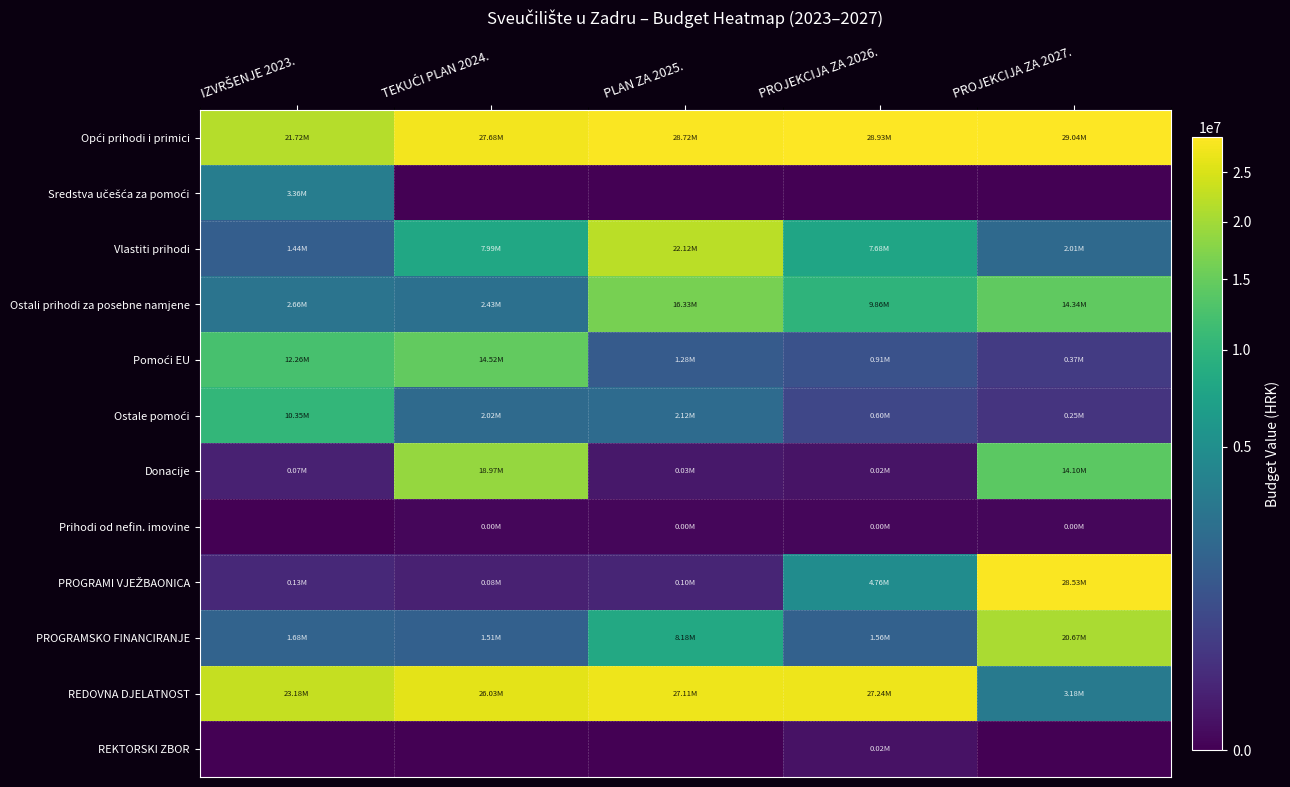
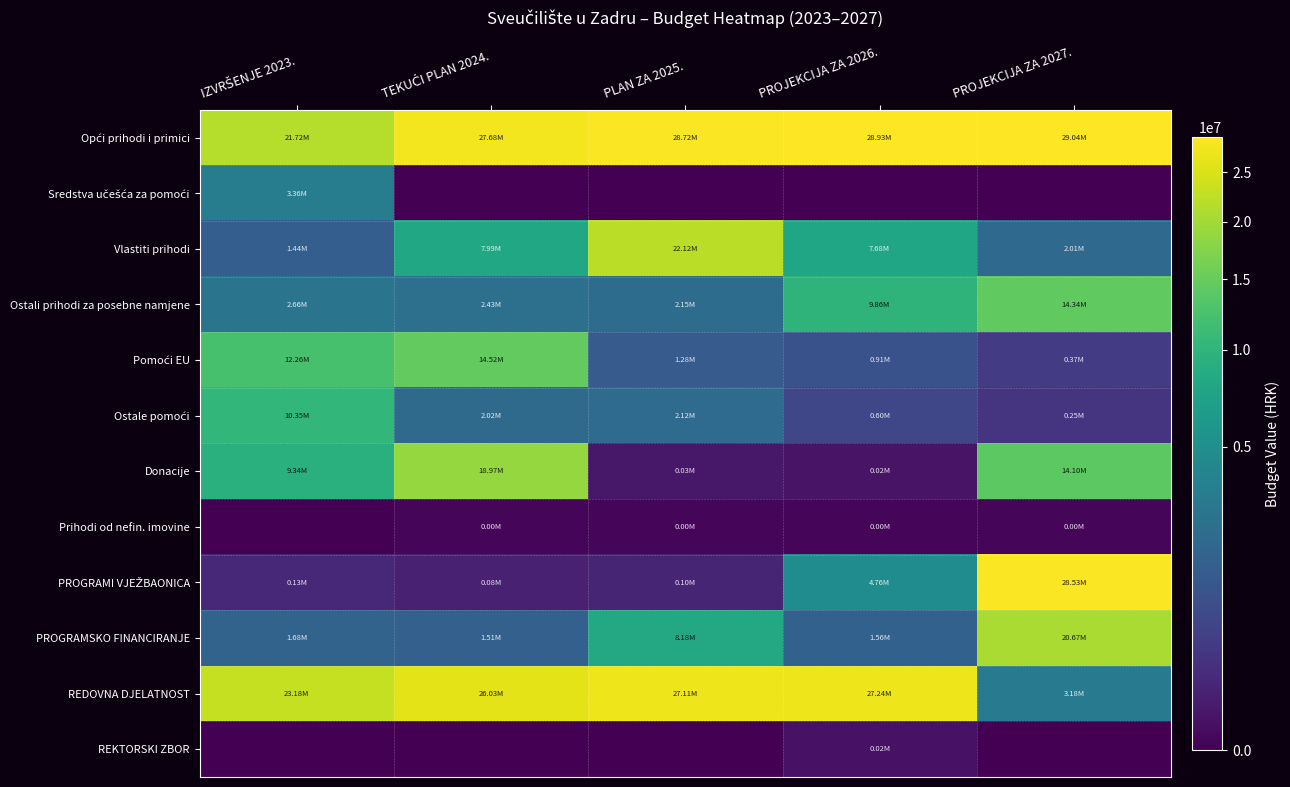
Ostali prihodi za posebne namjene, PLAN ZA 2025.: 16.33M -> 2.15M
Donacije, IZVRŠENJE 2023.: 0.07M -> 9.34M
